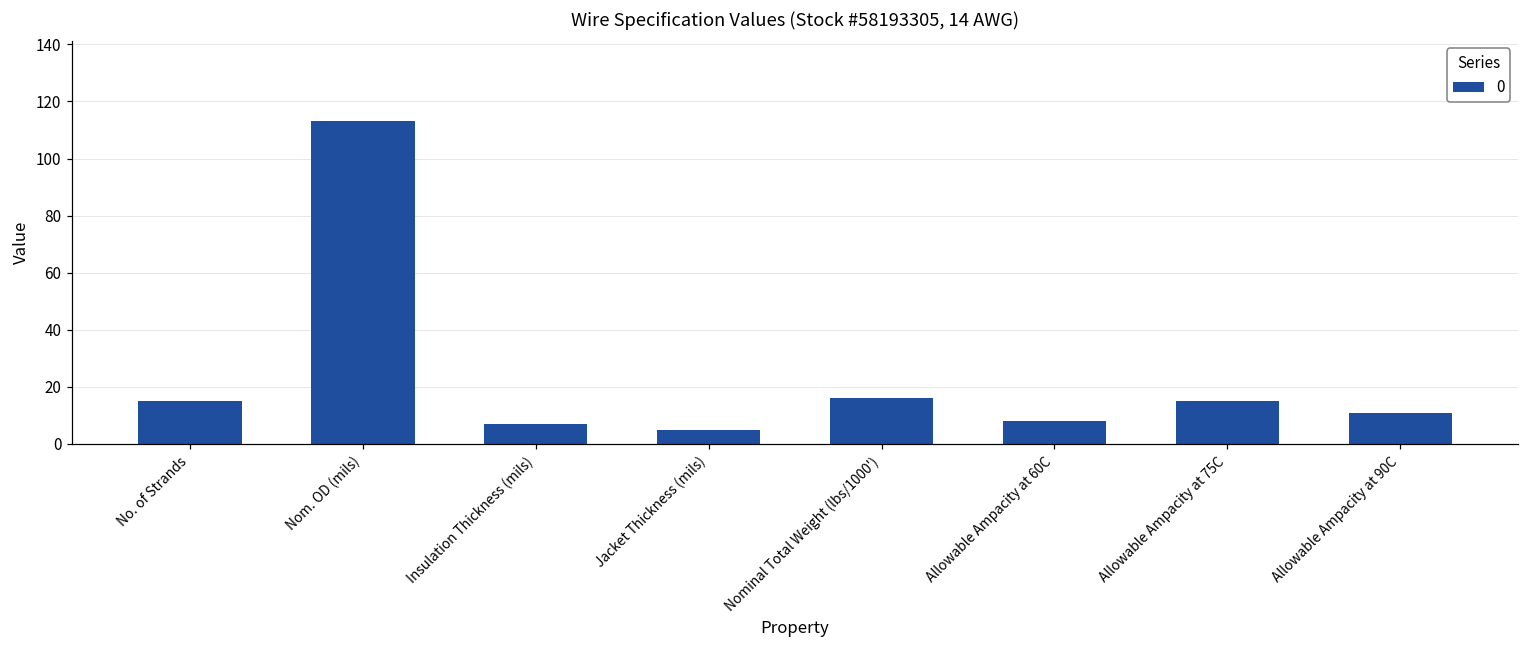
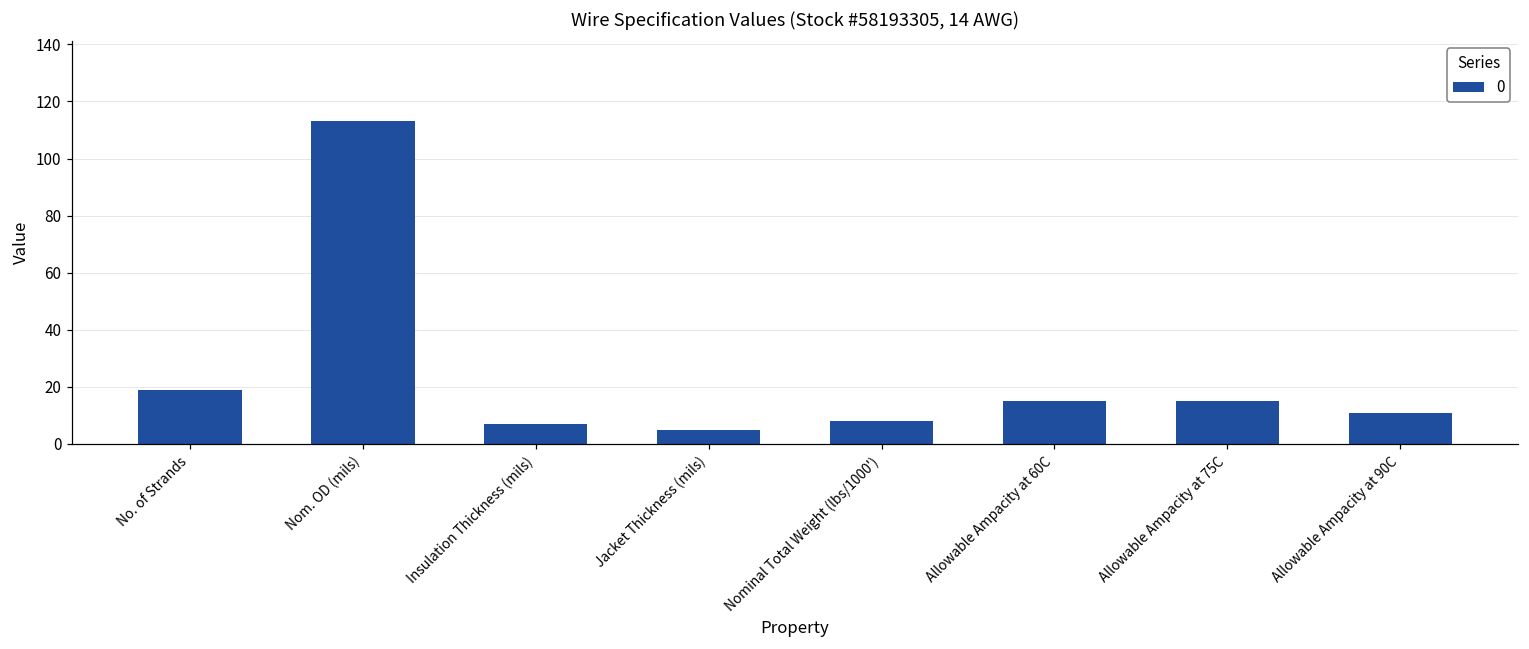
No. of Strands: 15 -> 19
Nominal Total Weight (lbs/1000'): 16 -> 8
Allowable Ampacity at 60C: 8 -> 15
